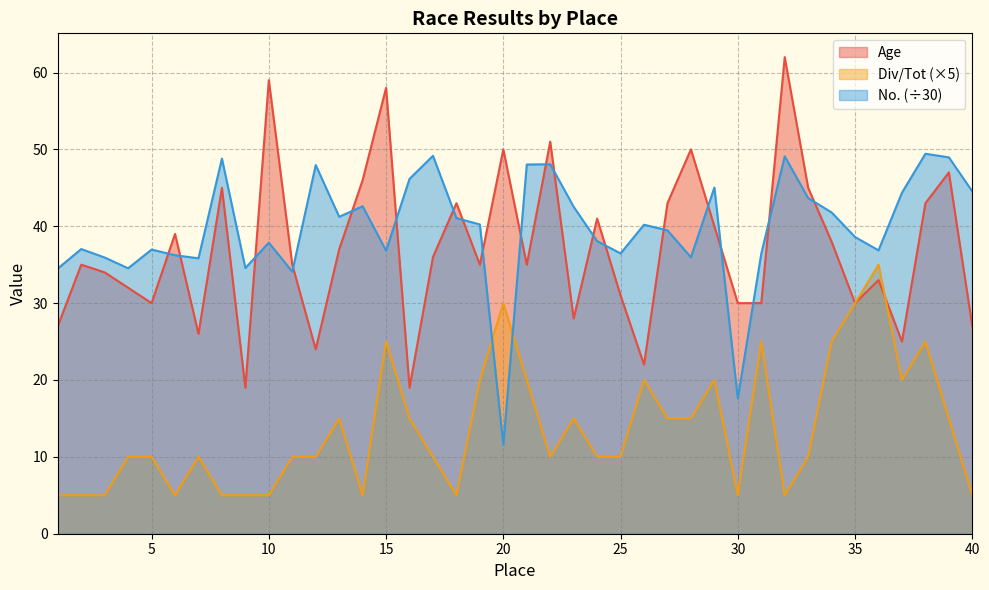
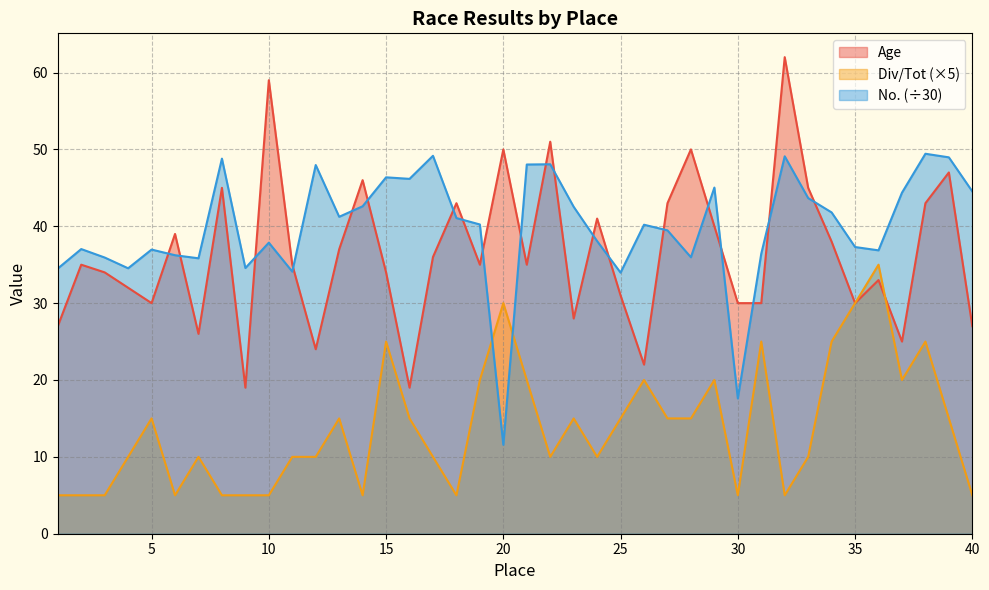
Div/Tot (×5), 5: 10 -> 15
Age, 15: 58 -> 34
No. (÷30), 15: 37 -> 46
Div/Tot (×5), 25: 10 -> 15
No. (÷30), 25: 36 -> 34
No. (÷30), 35: 39 -> 37
